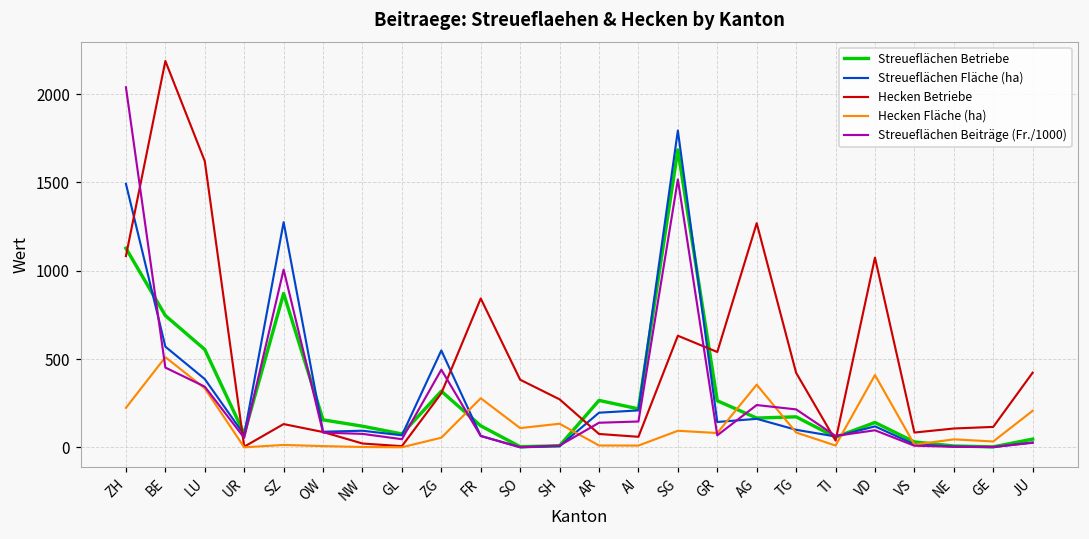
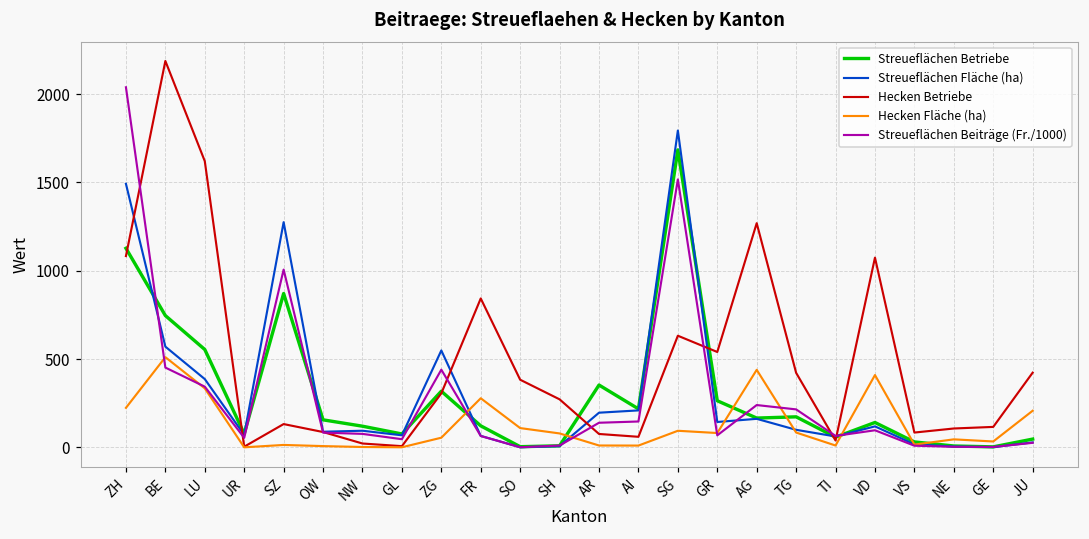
Hecken Fläche (ha), SH: 130 -> 80
Streueflächen Betriebe, AR: 270 -> 350
Hecken Fläche (ha), AG: 360 -> 440
